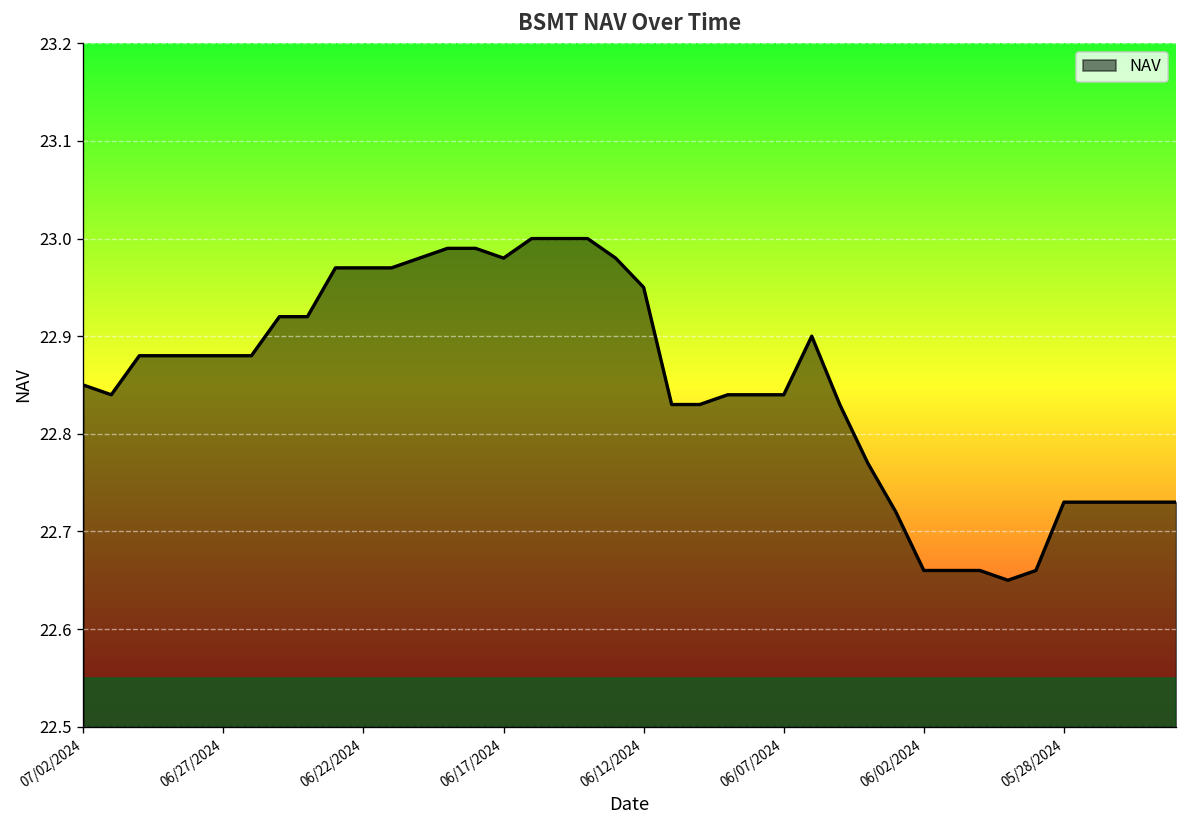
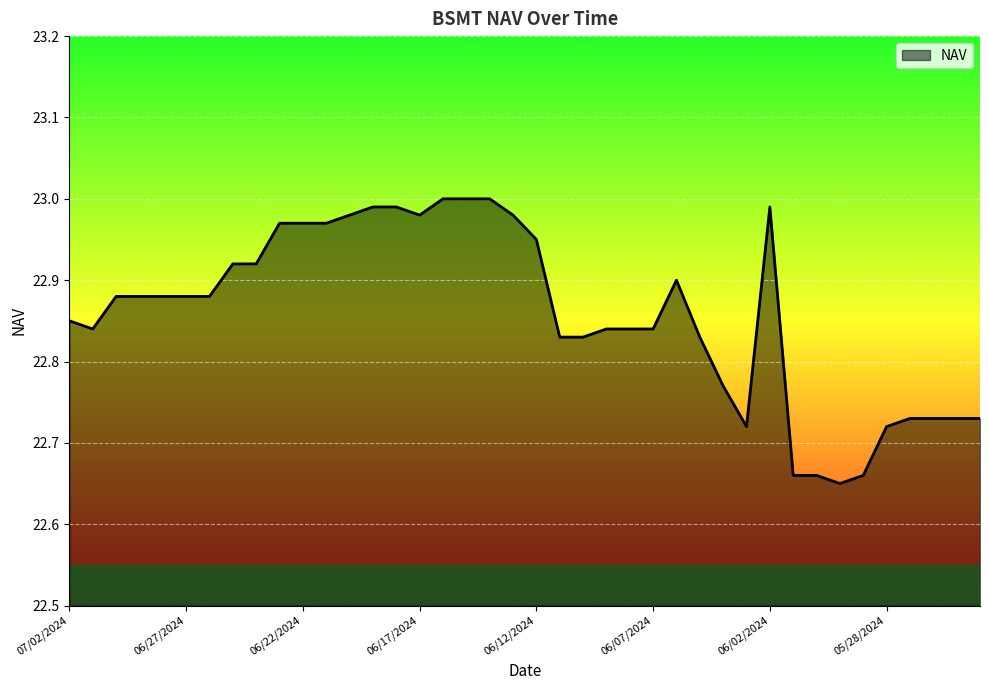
06/02/2024: 22.66 -> 22.99
05/28/2024: 22.73 -> 22.72
